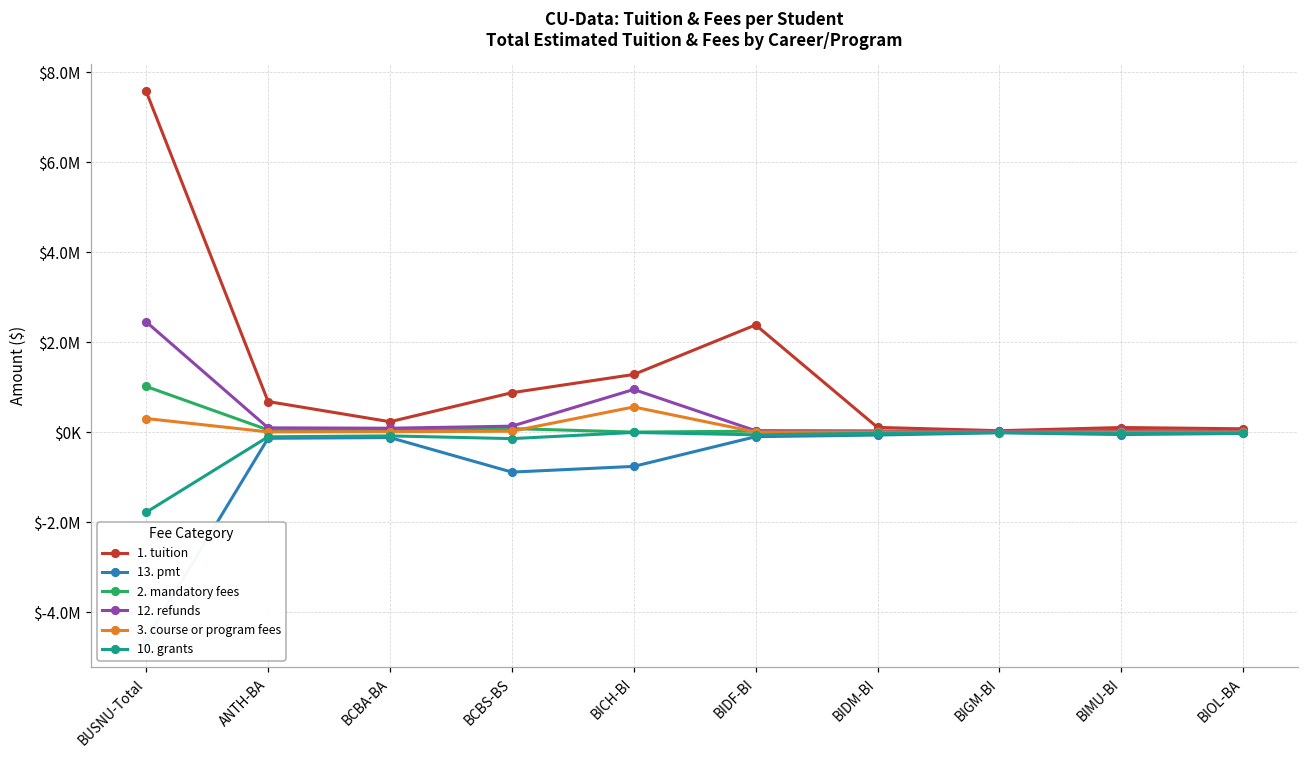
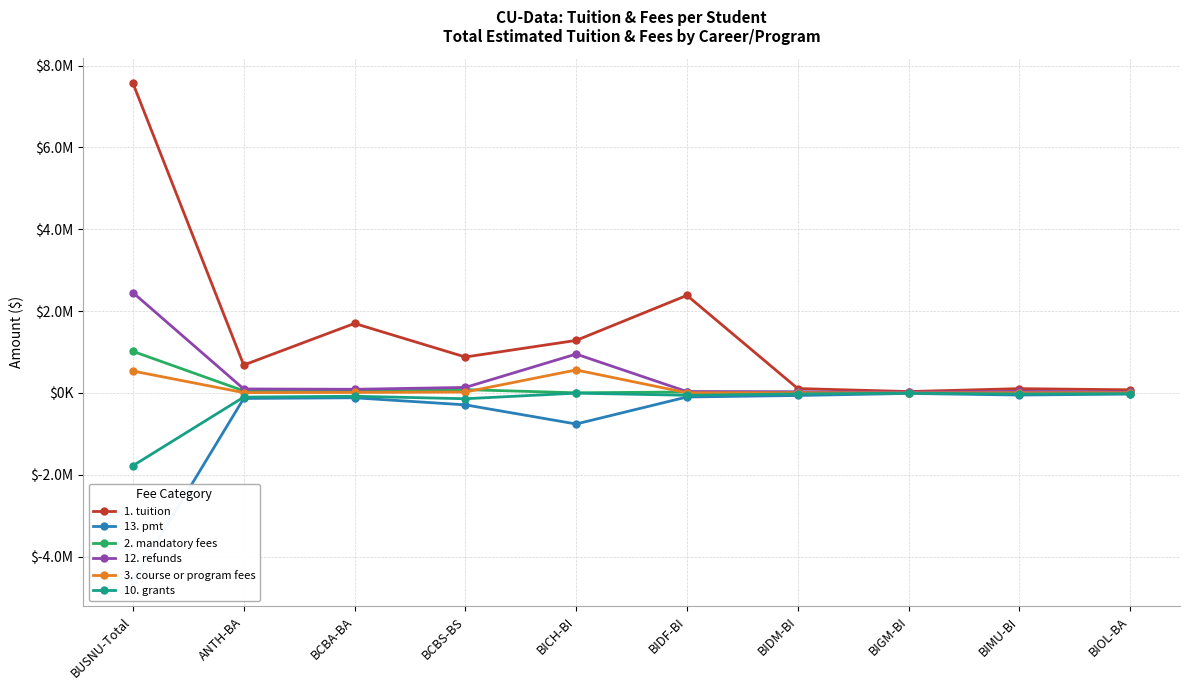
3. course or program fees, BUSNU-Total: $300000 -> $500000
1. tuition, BCBA-BA: $200000 -> $1700000
13. pmt, BCBS-BS: $-900000 -> $-300000
